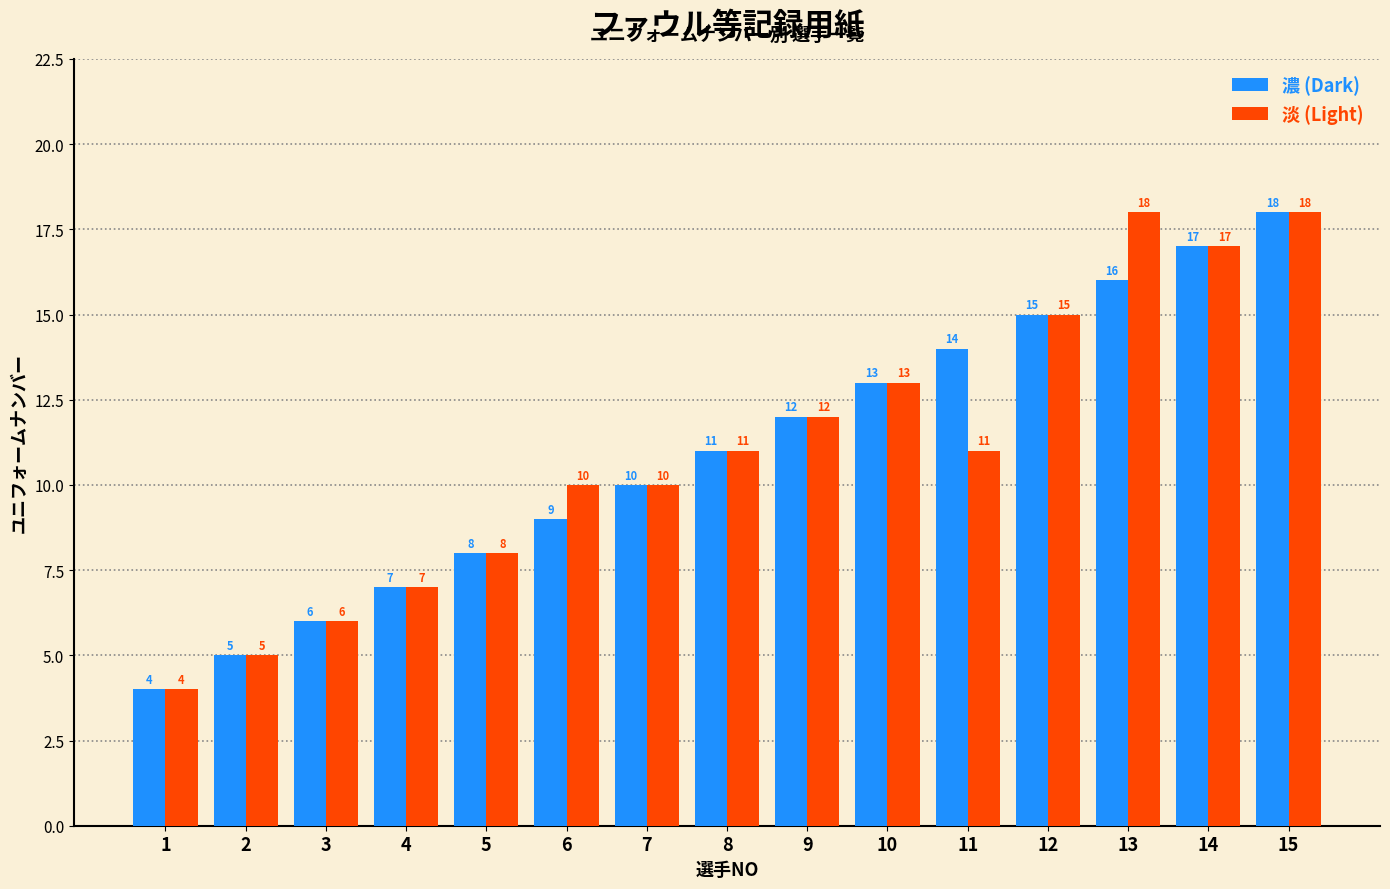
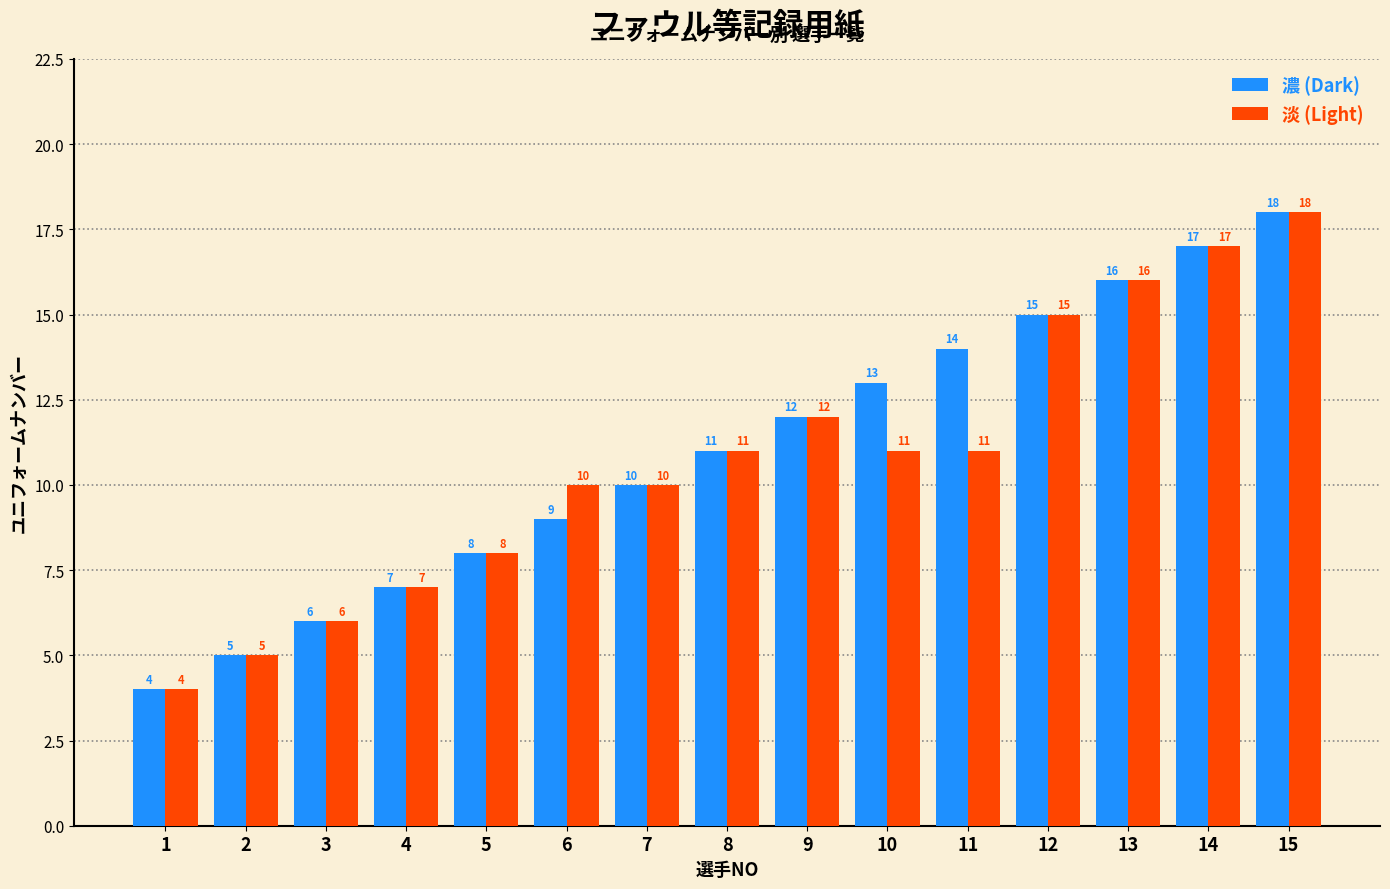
淡 (Light), 10: 13 -> 11
淡 (Light), 13: 18 -> 16
